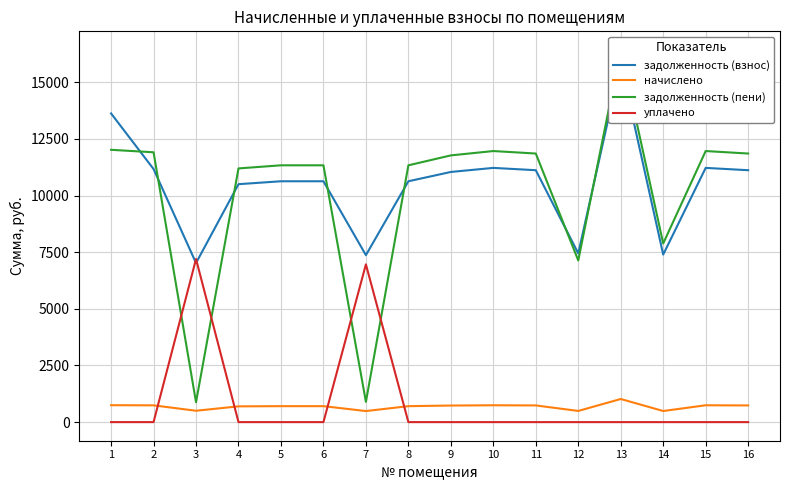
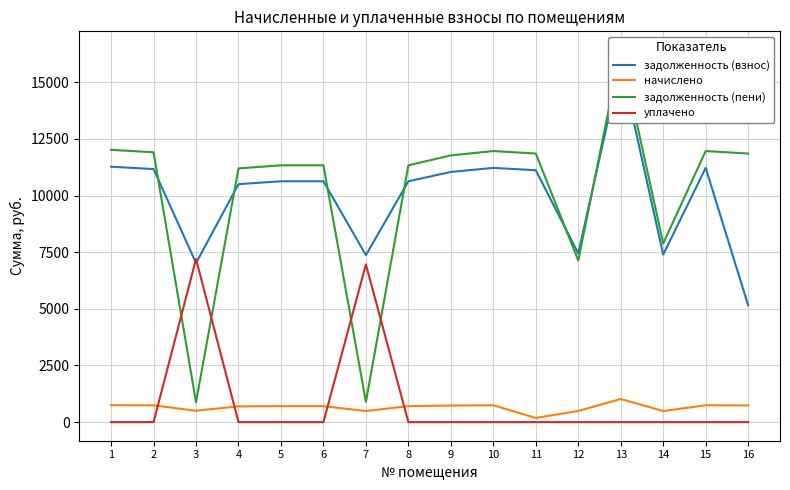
задолженность (взнос), 1: 13600 -> 11300
начислено, 11: 700 -> 200
задолженность (взнос), 16: 11100 -> 5200
